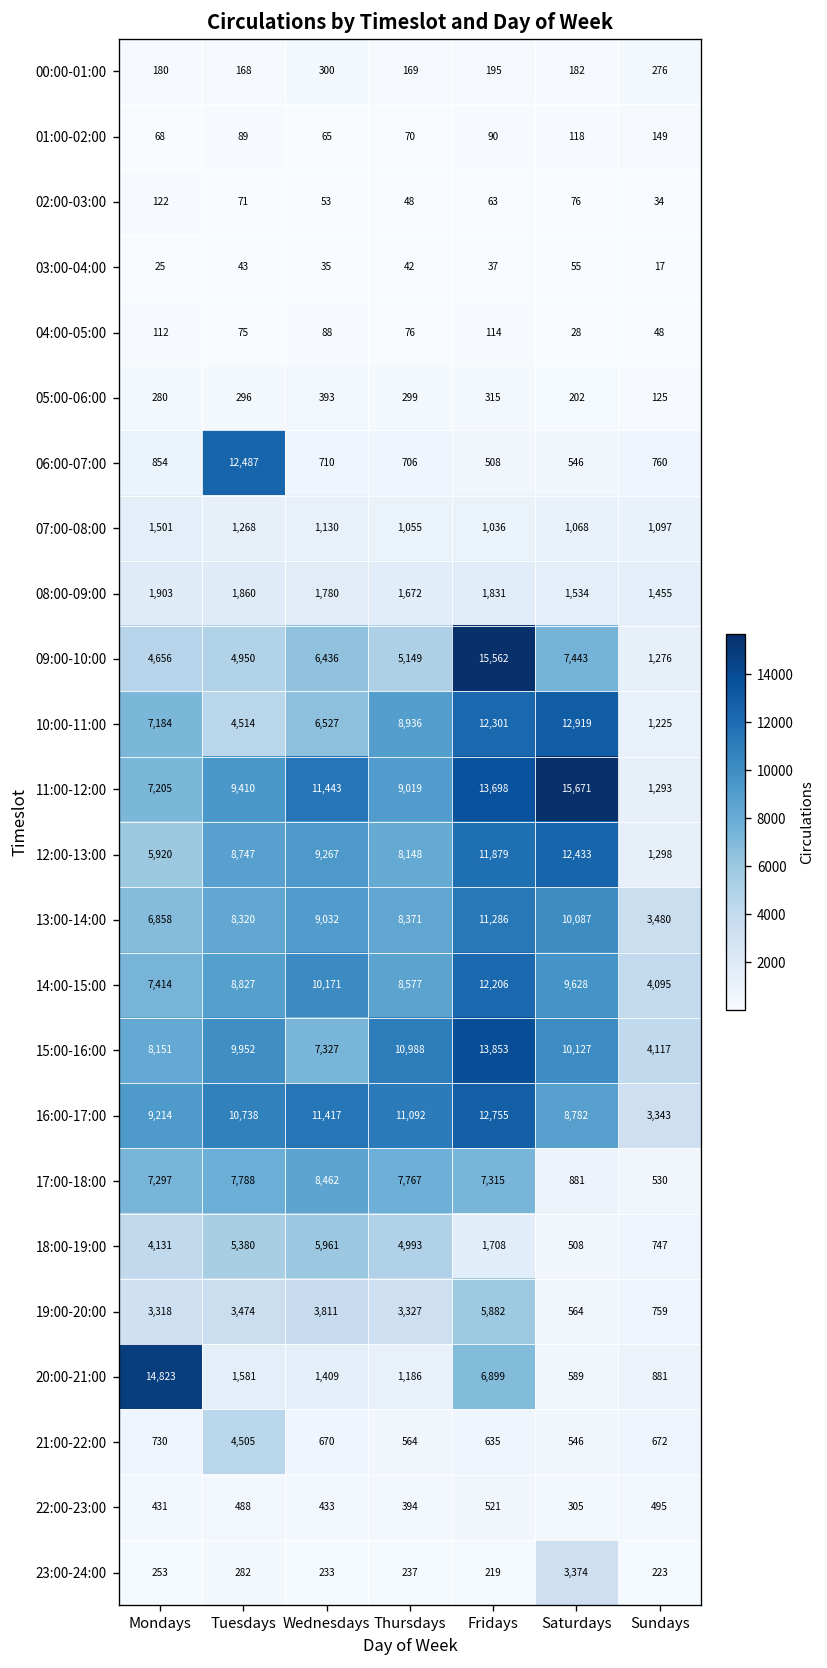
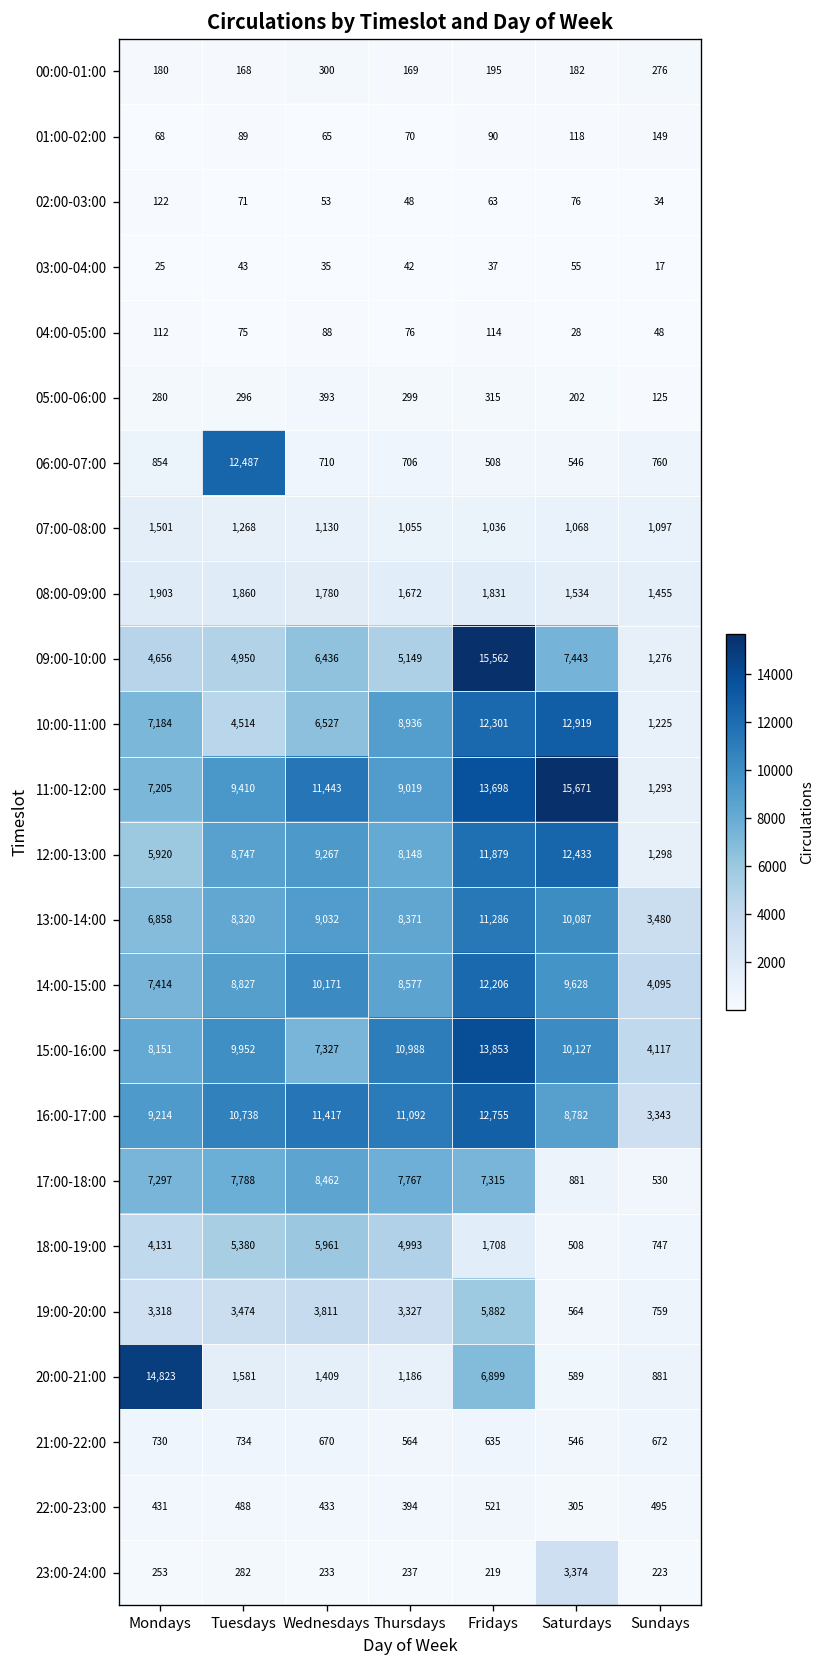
21:00-22:00, Tuesdays: 4,505 -> 734
